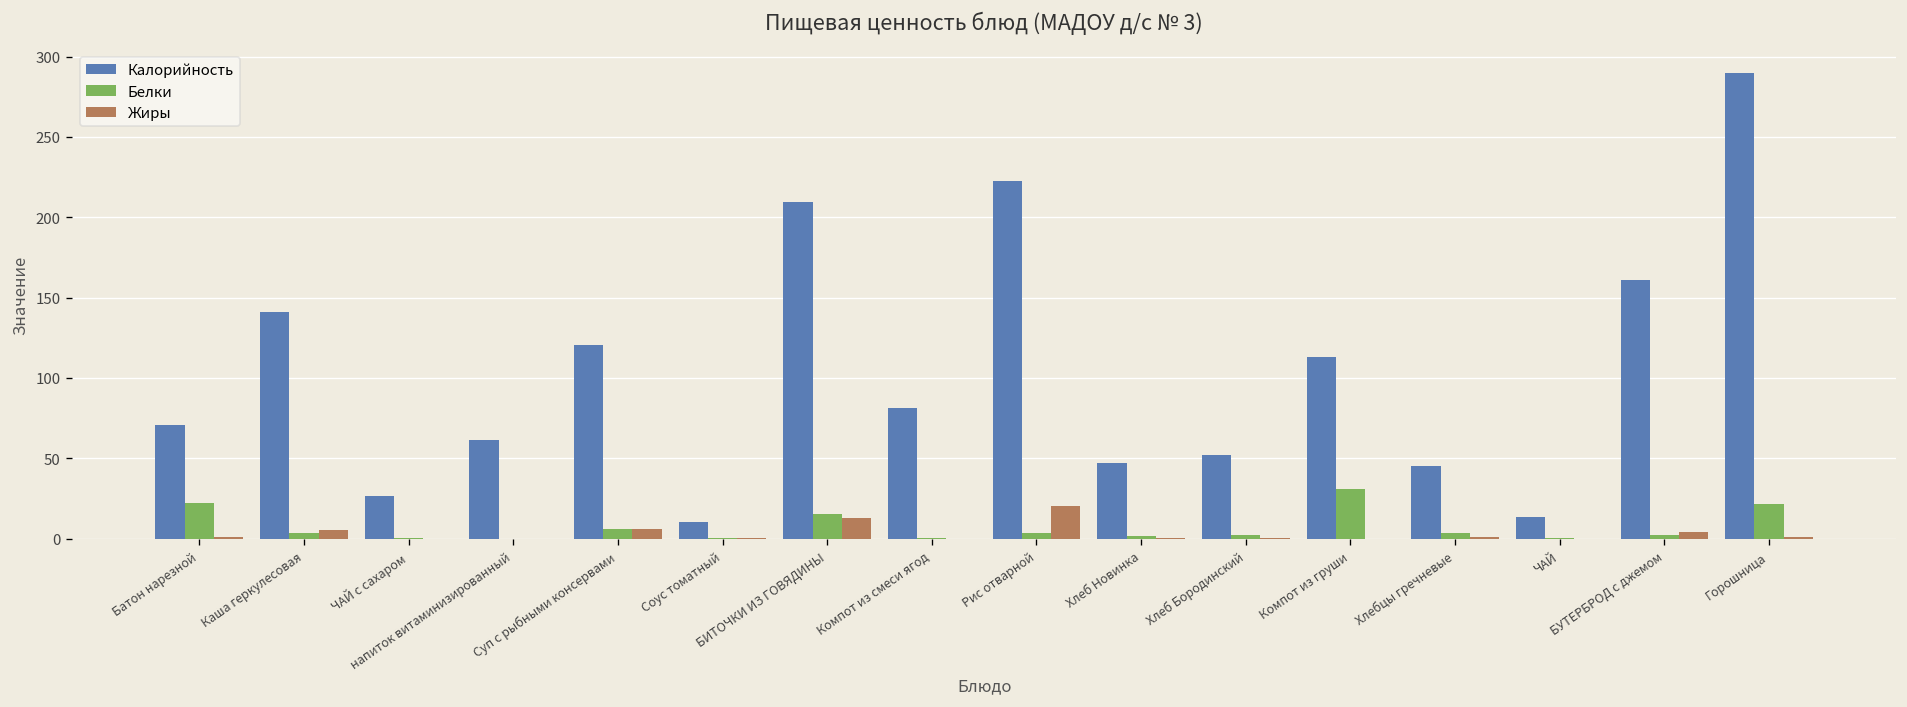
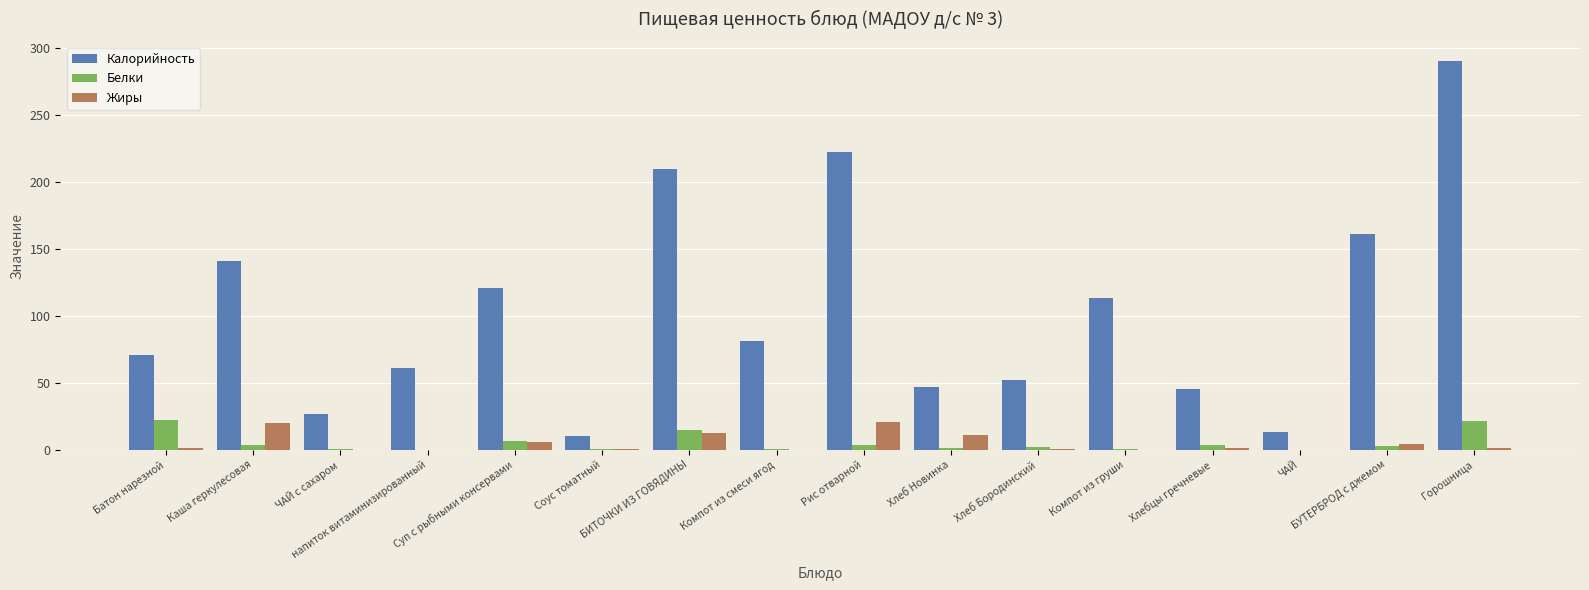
Жиры, Каша геркулесовая: 5 -> 20
Жиры, Хлеб Новинка: 0 -> 11
Белки, Компот из груши: 31 -> 0
